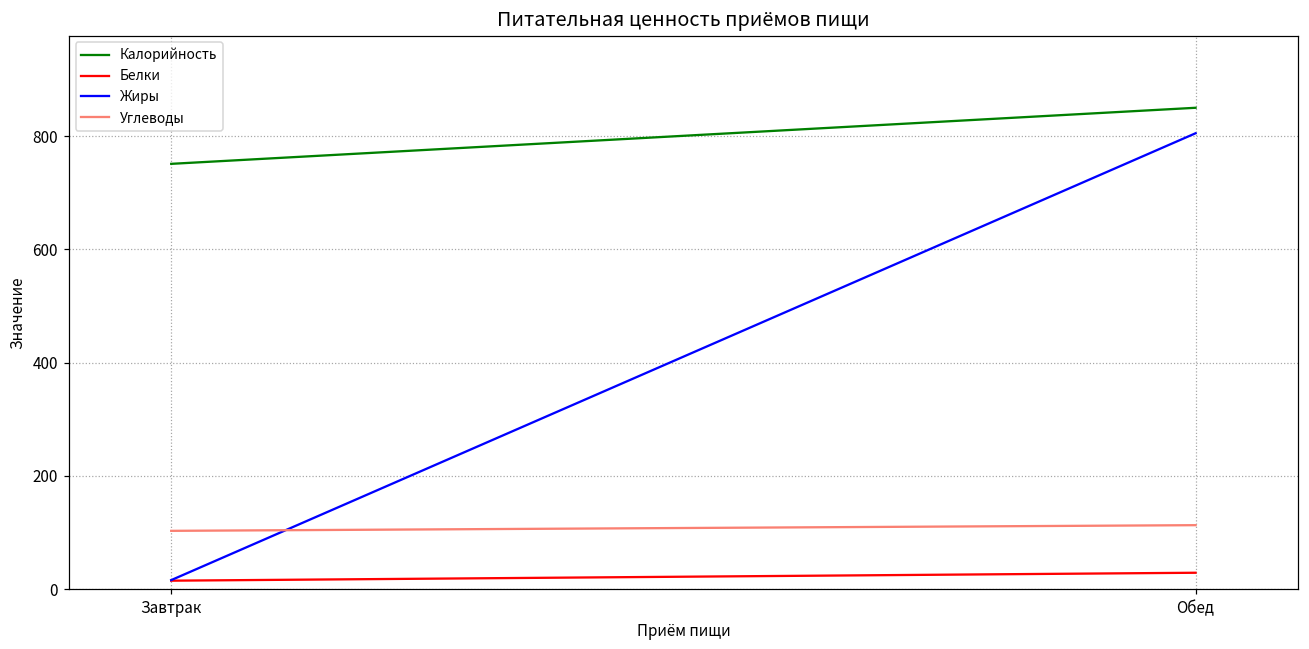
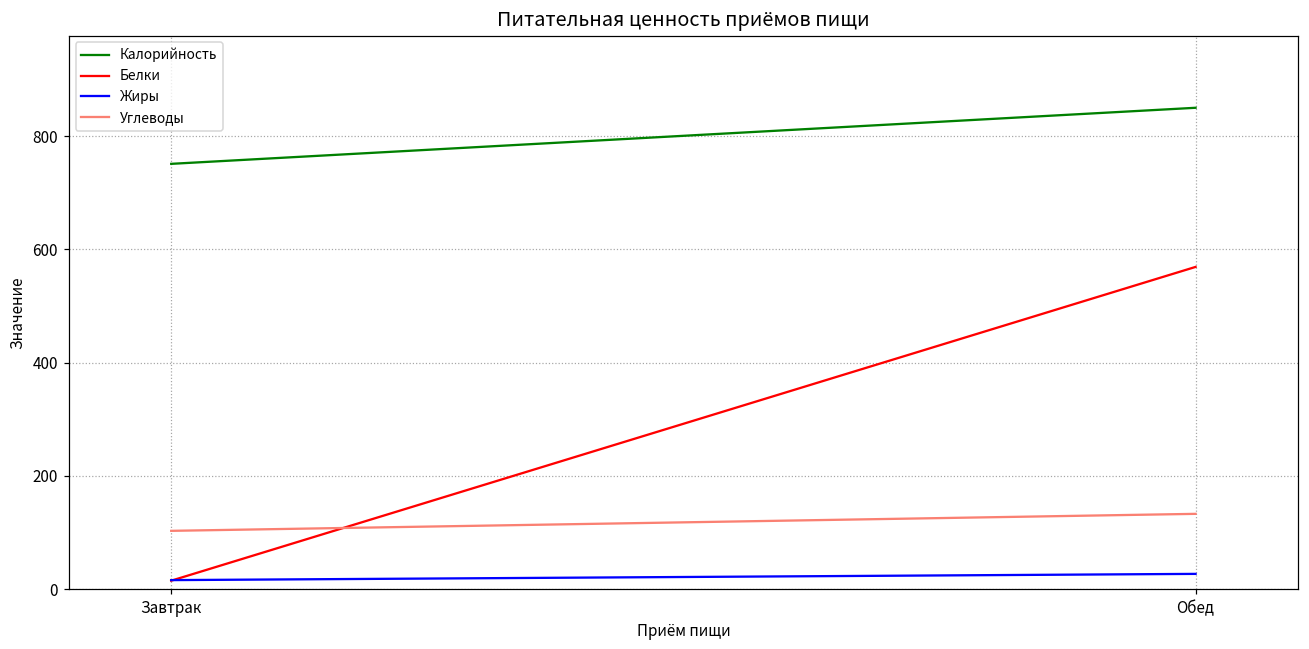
Белки, Обед: 30 -> 570
Жиры, Обед: 810 -> 30
Углеводы, Обед: 110 -> 130
